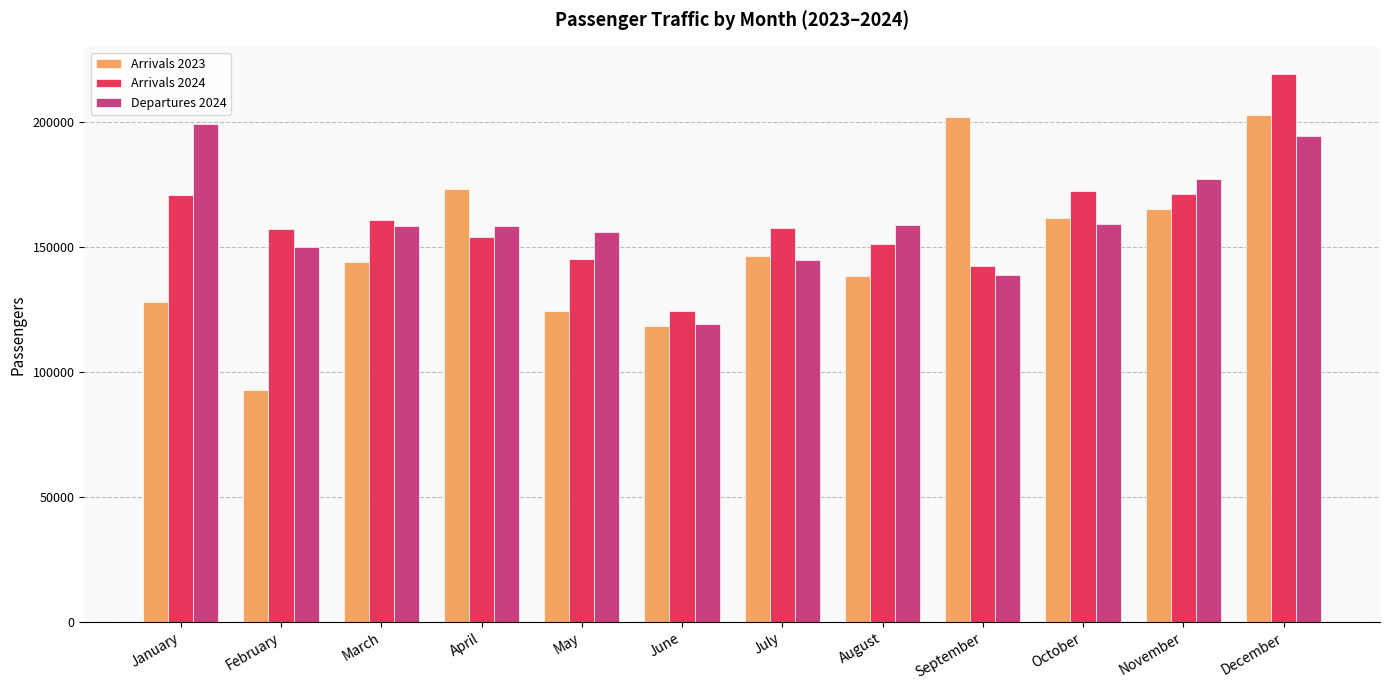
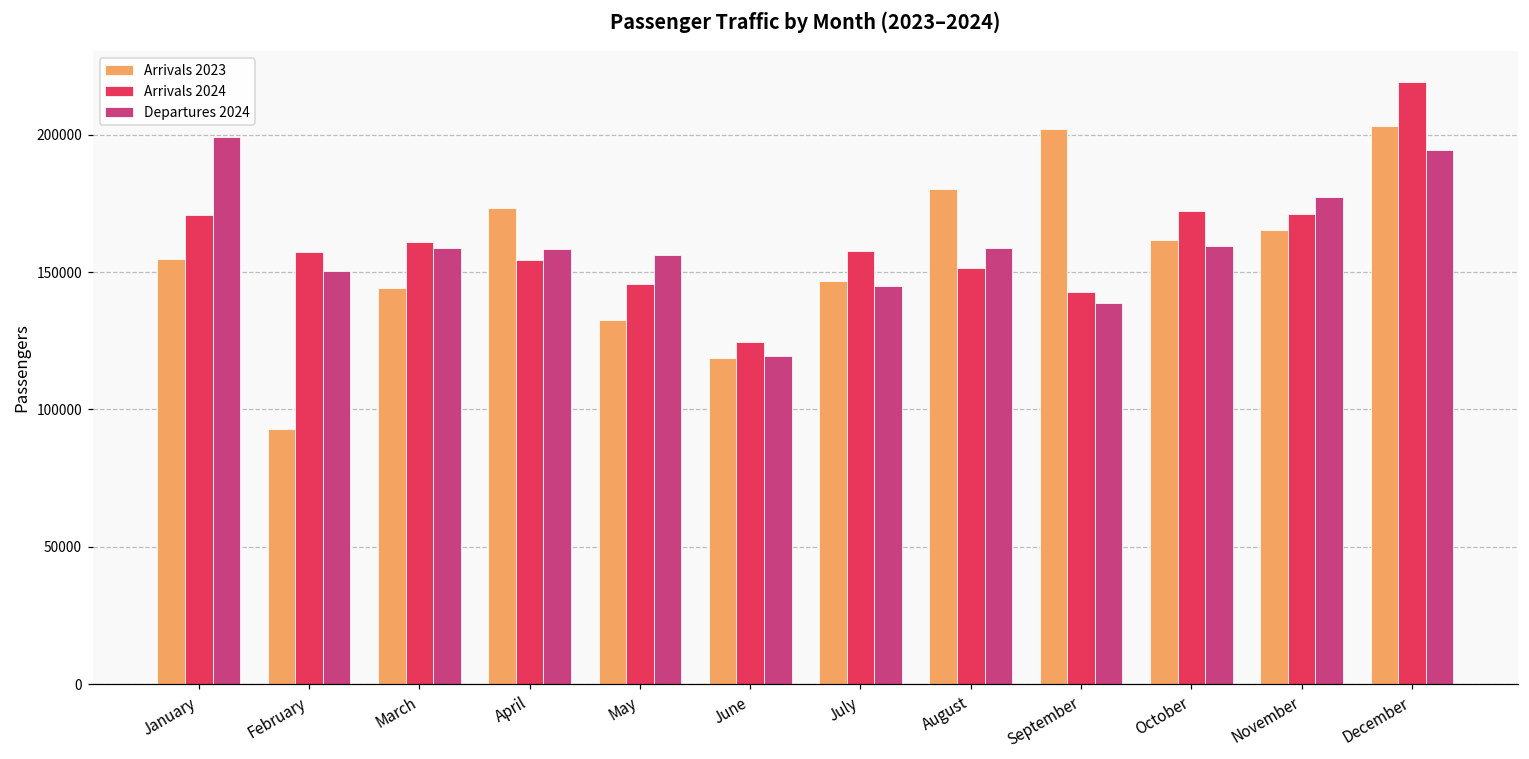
Arrivals 2023, January: 128000 -> 155000
Arrivals 2023, May: 125000 -> 133000
Arrivals 2023, August: 138000 -> 180000
